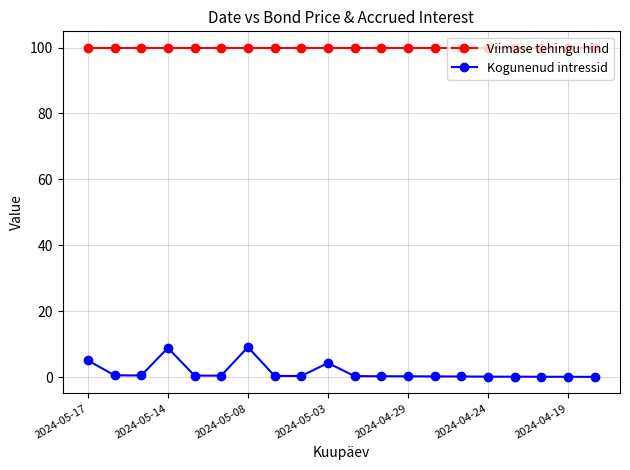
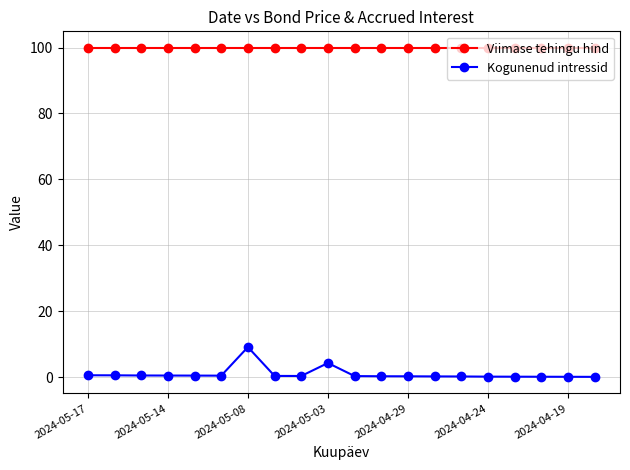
Kogunenud intressid, 2024-05-17: 5 -> 1
Kogunenud intressid, 2024-05-14: 9 -> 0
